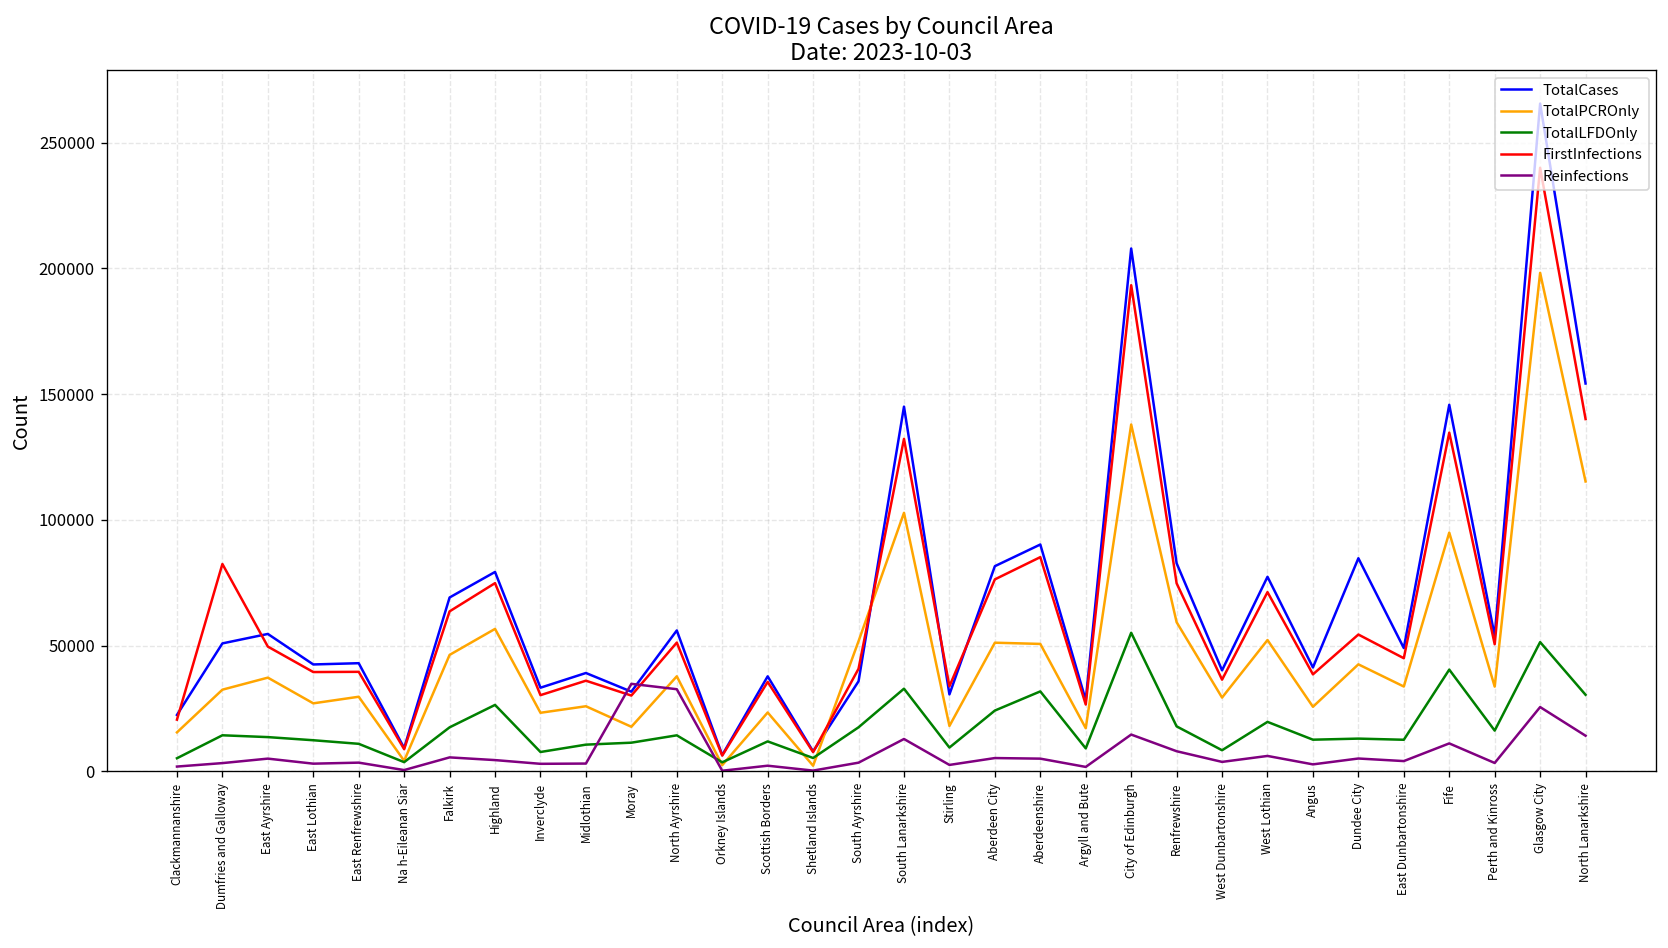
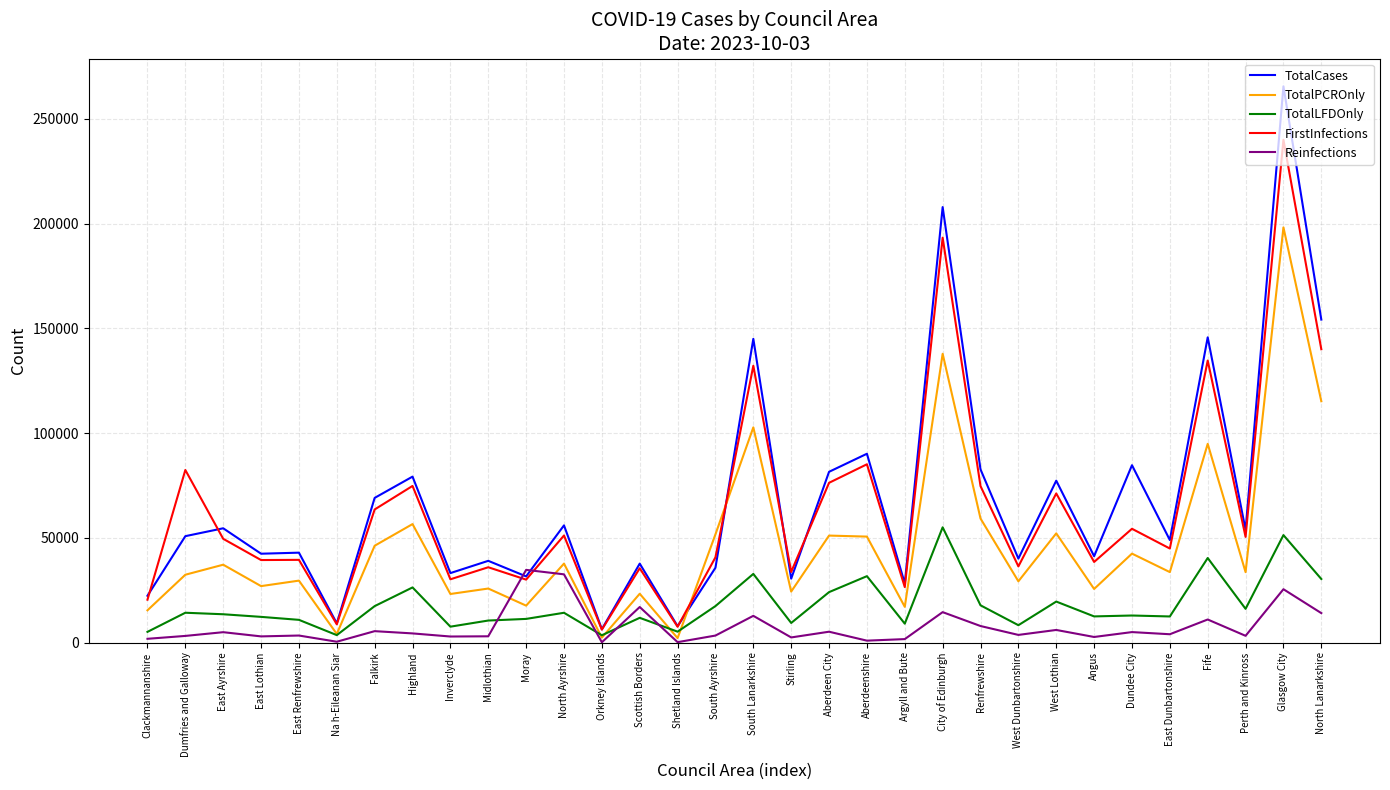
Reinfections, Scottish Borders: 2000 -> 17000
TotalPCROnly, Stirling: 18000 -> 24000
Reinfections, Aberdeenshire: 5000 -> 1000
